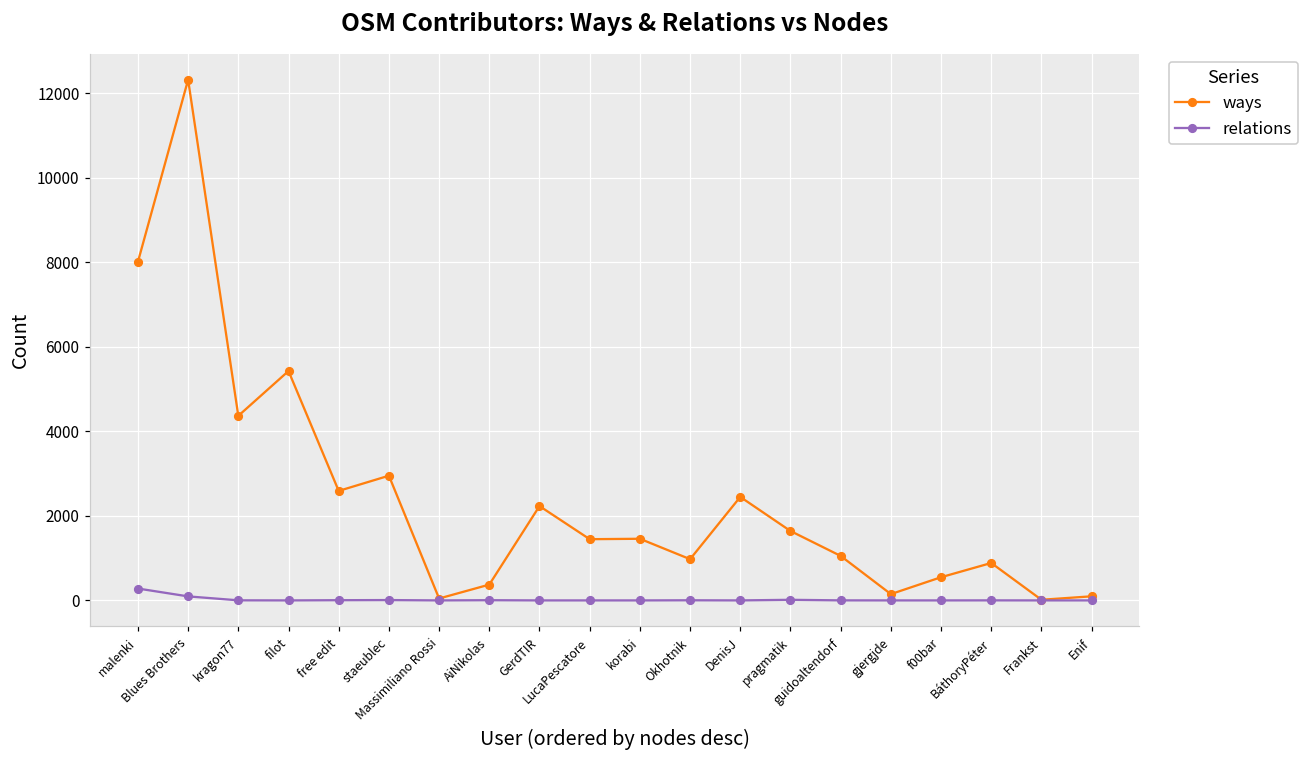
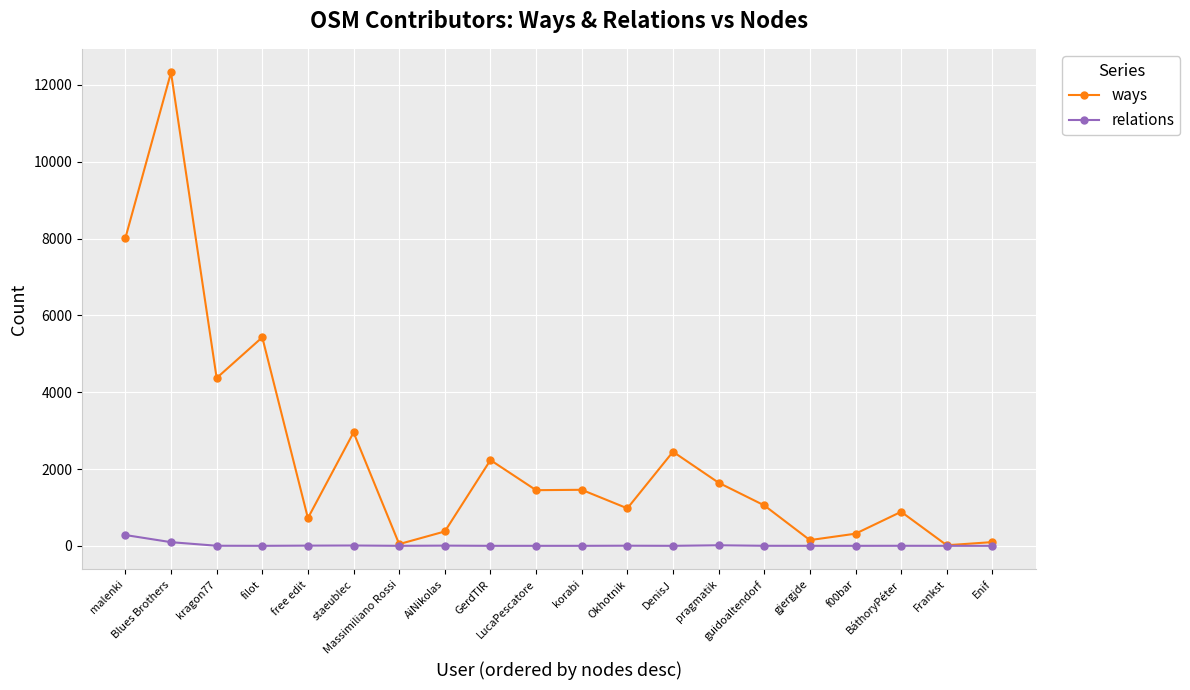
ways, free edit: 2600 -> 700
ways, f00bar: 500 -> 300
